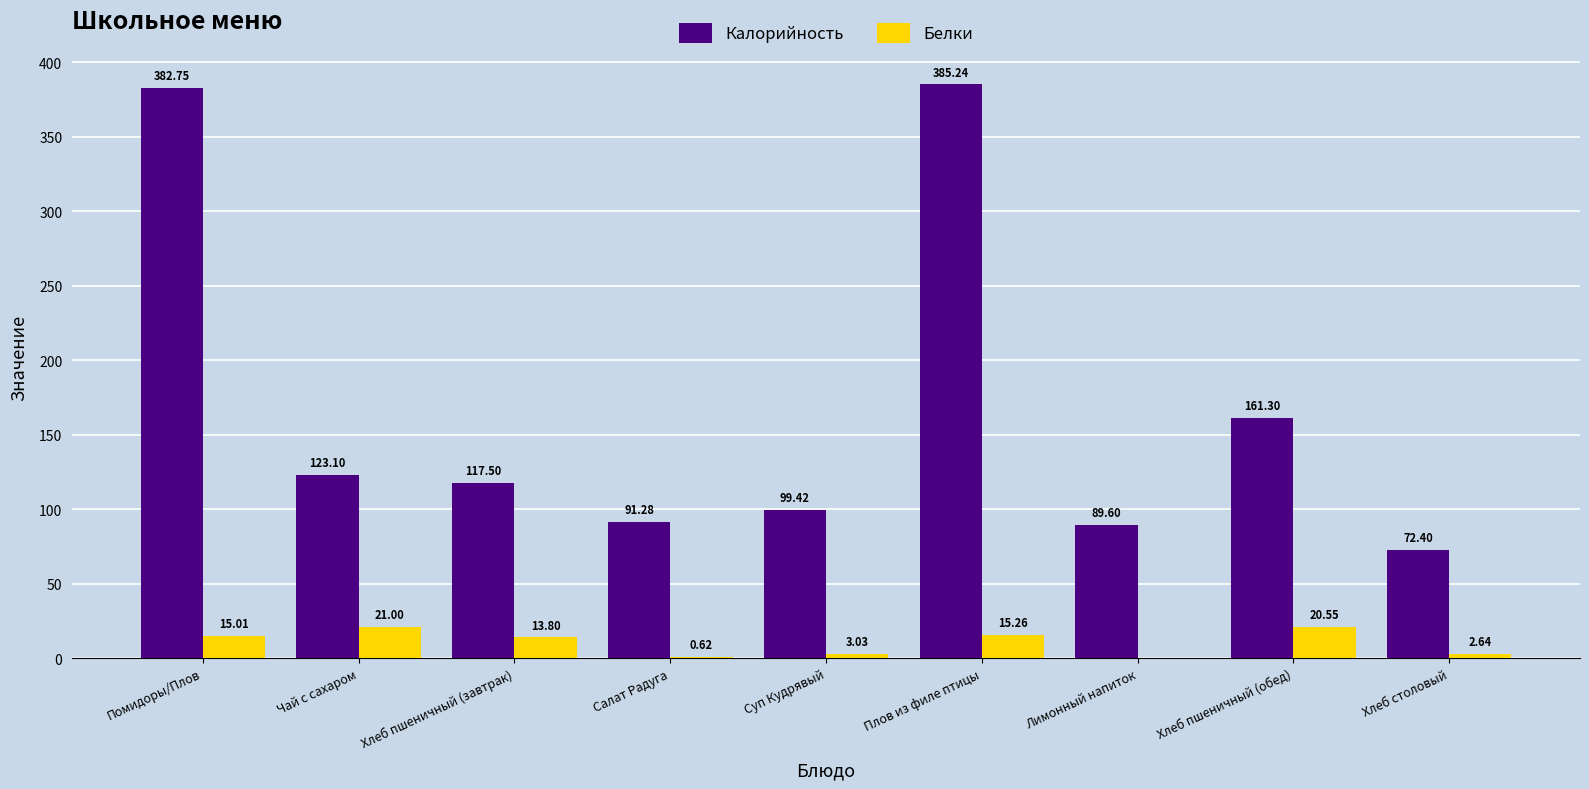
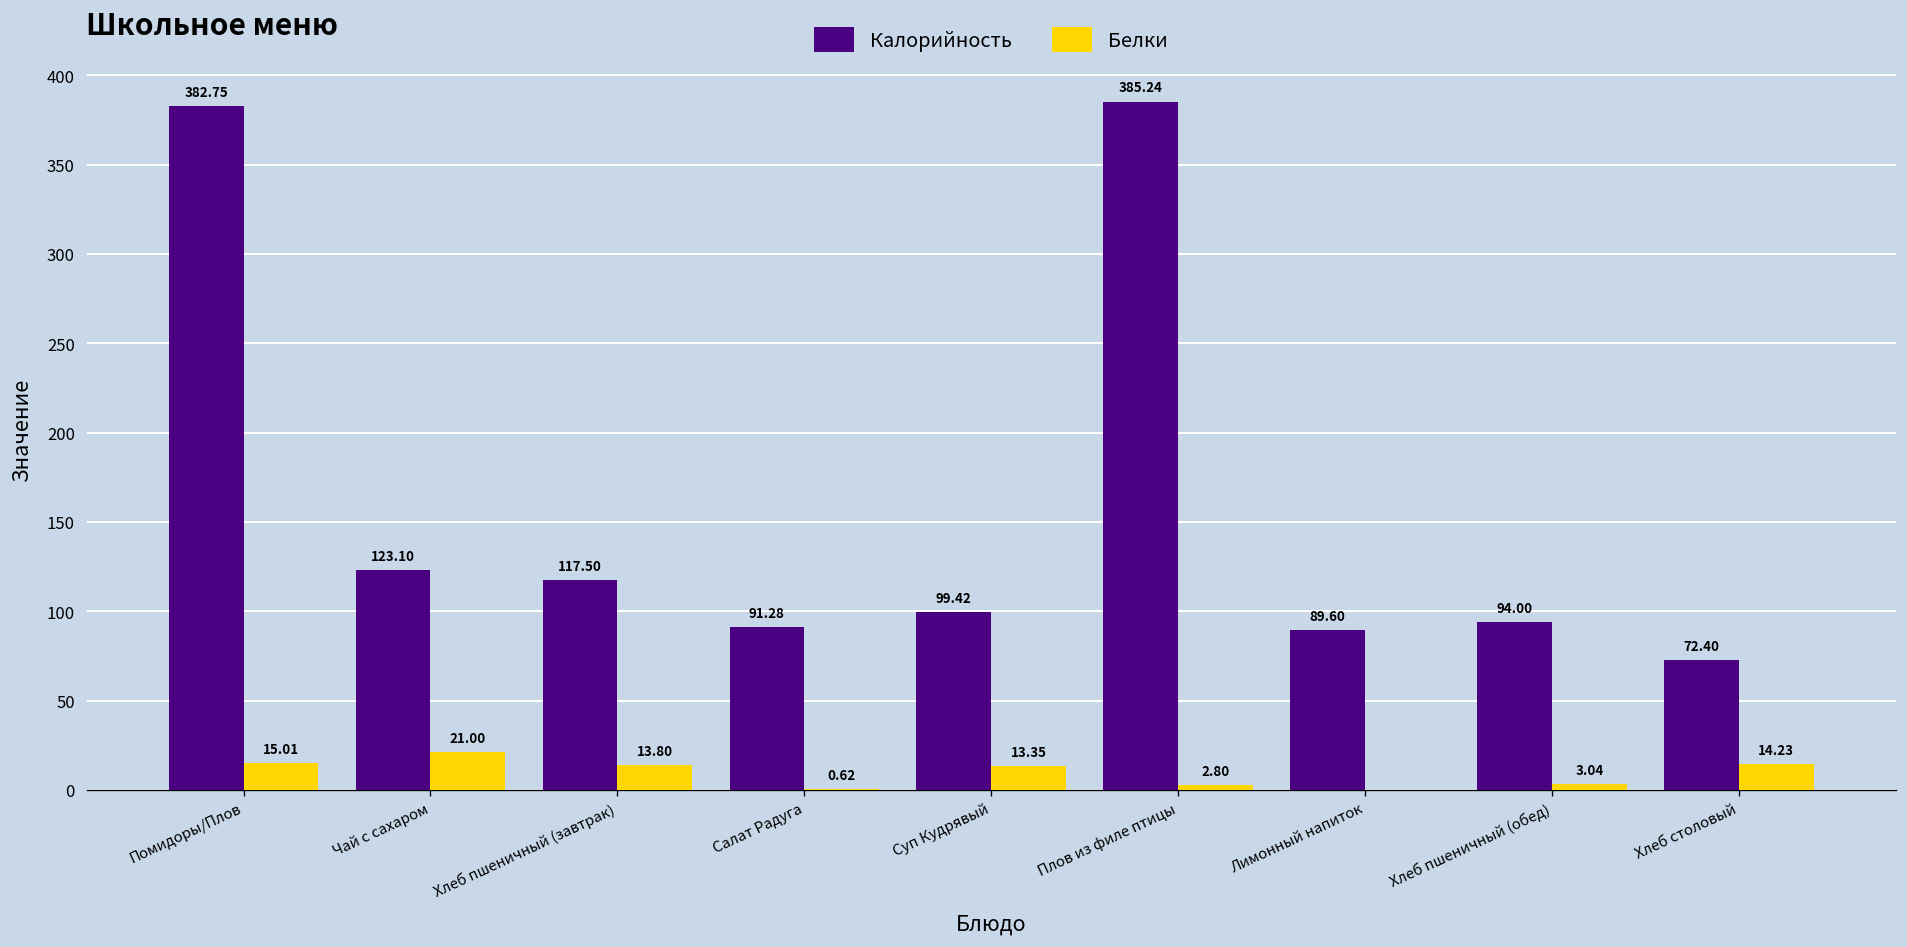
Белки, Суп Кудрявый: 3.03 -> 13.35
Белки, Плов из филе птицы: 15.26 -> 2.80
Калорийность, Хлеб пшеничный (обед): 161.30 -> 94.00
Белки, Хлеб пшеничный (обед): 20.55 -> 3.04
Белки, Хлеб столовый: 2.64 -> 14.23
